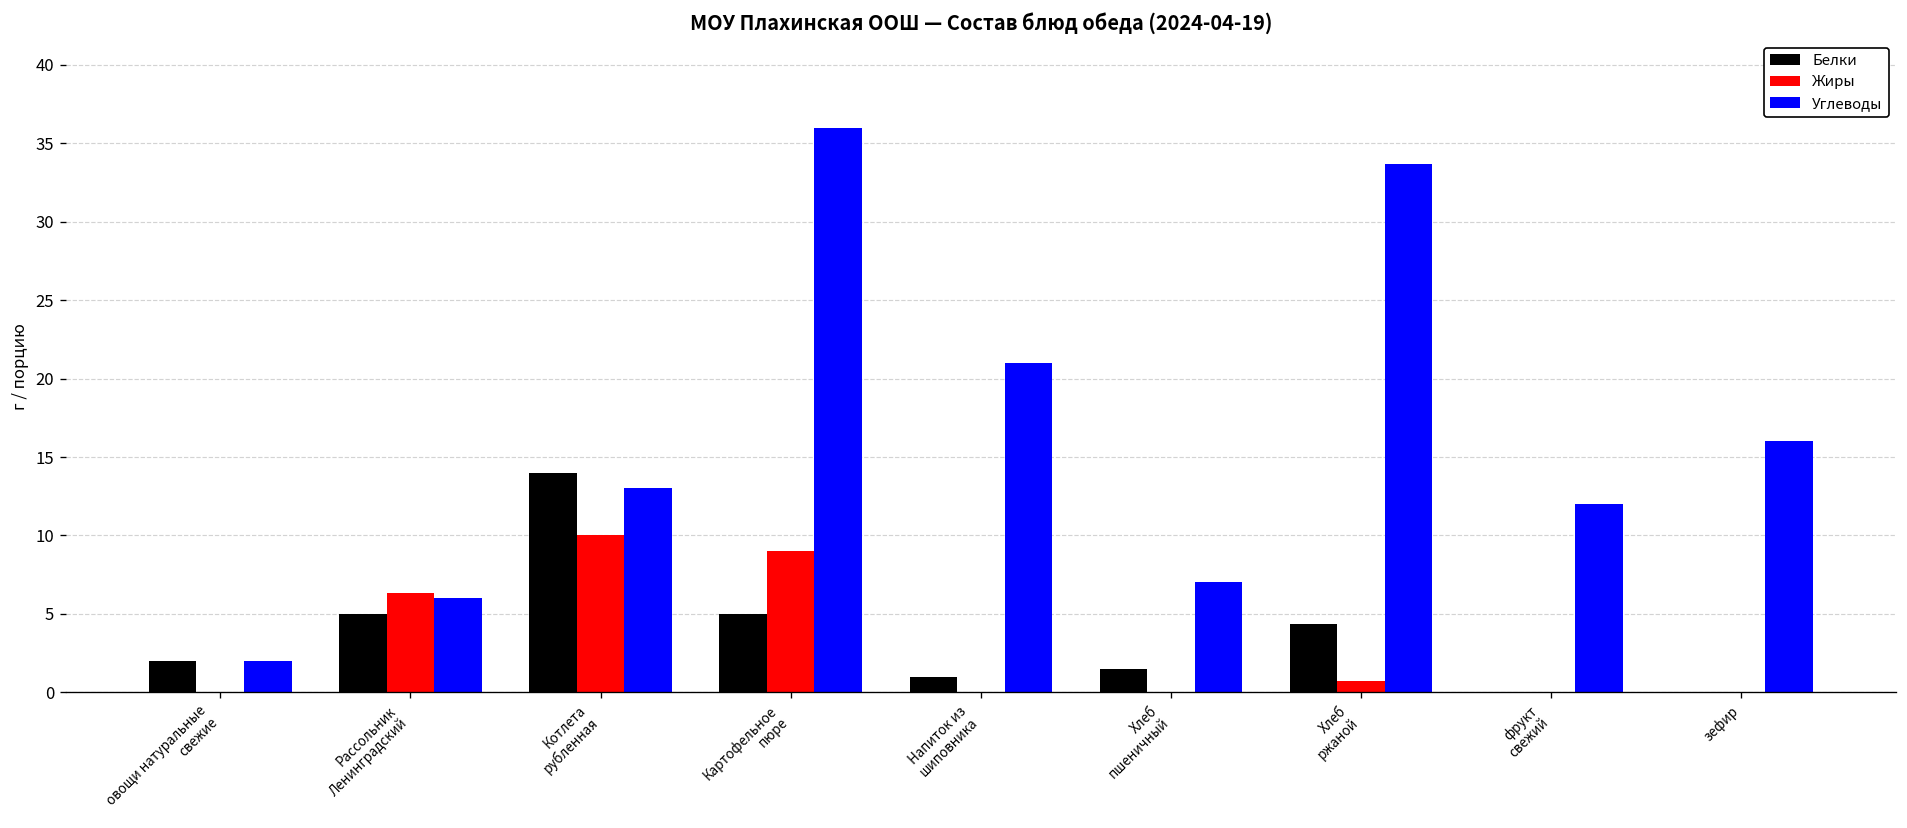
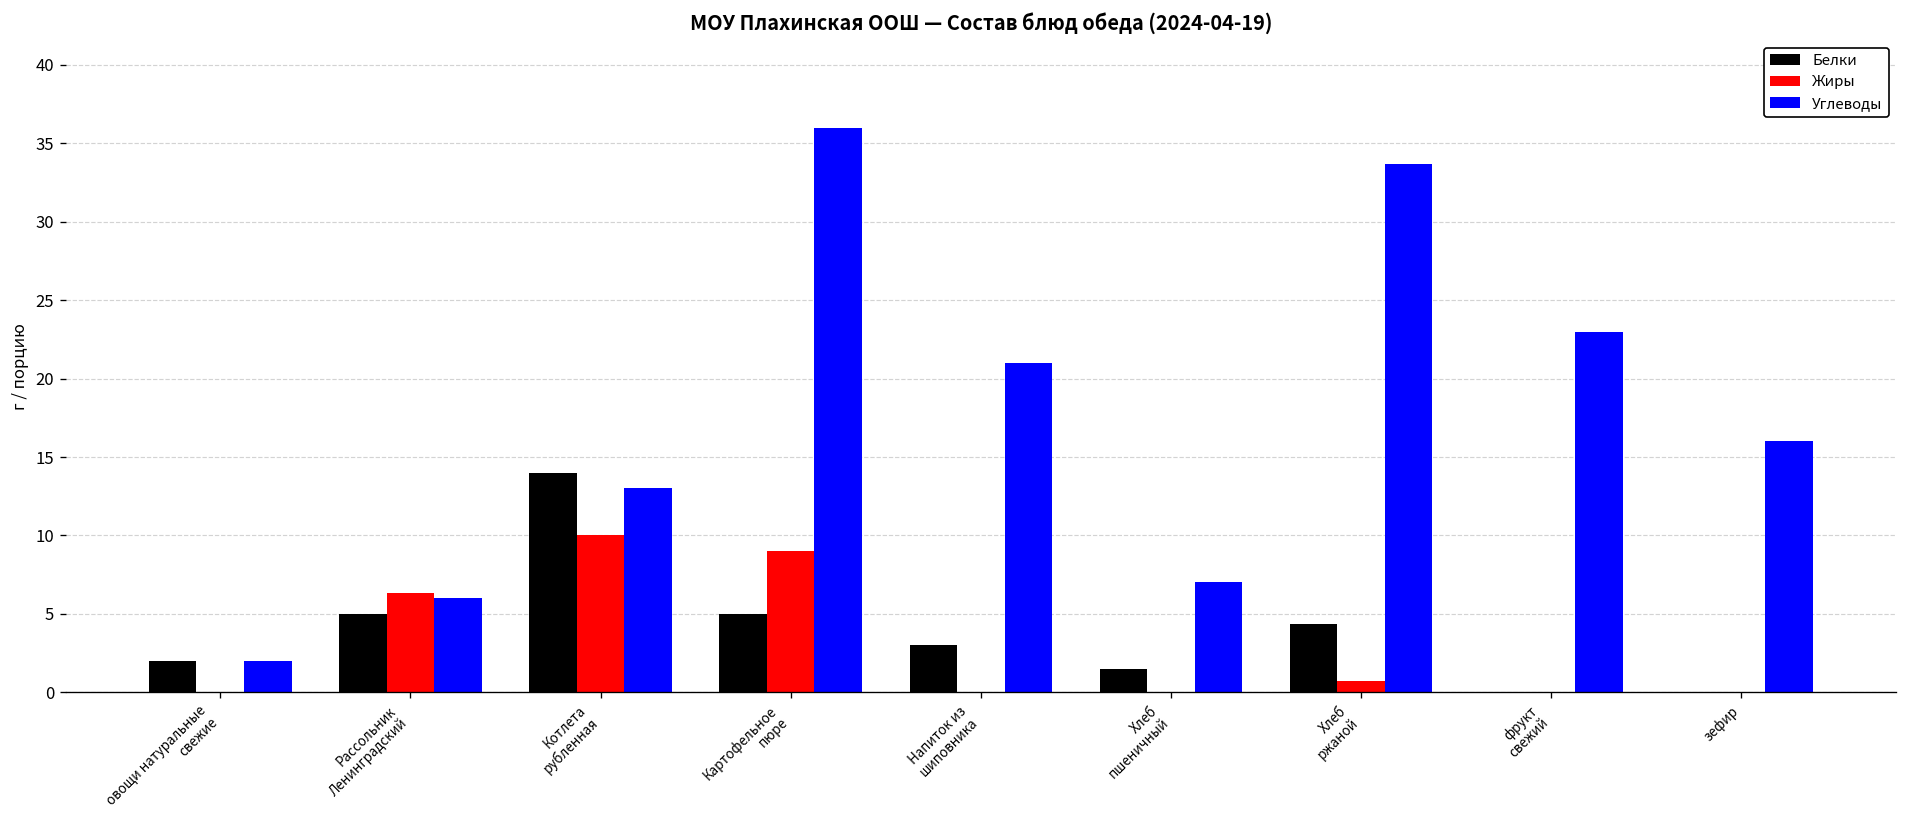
Белки, Напиток из шиповника: 1 -> 3
Углеводы, фрукт свежий: 12 -> 23
